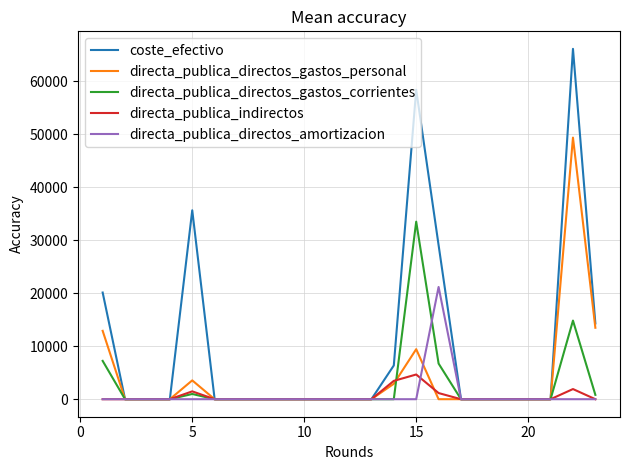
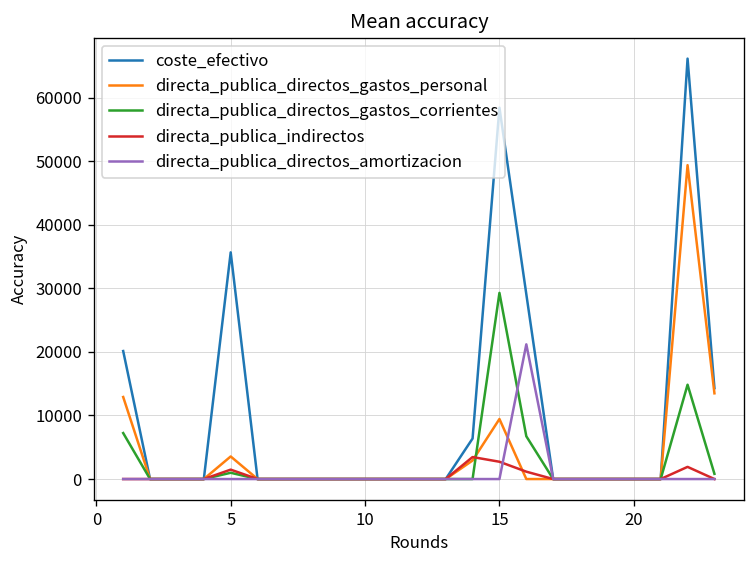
directa_publica_directos_gastos_corrientes, 15: 34000 -> 29000
directa_publica_indirectos, 15: 5000 -> 3000
